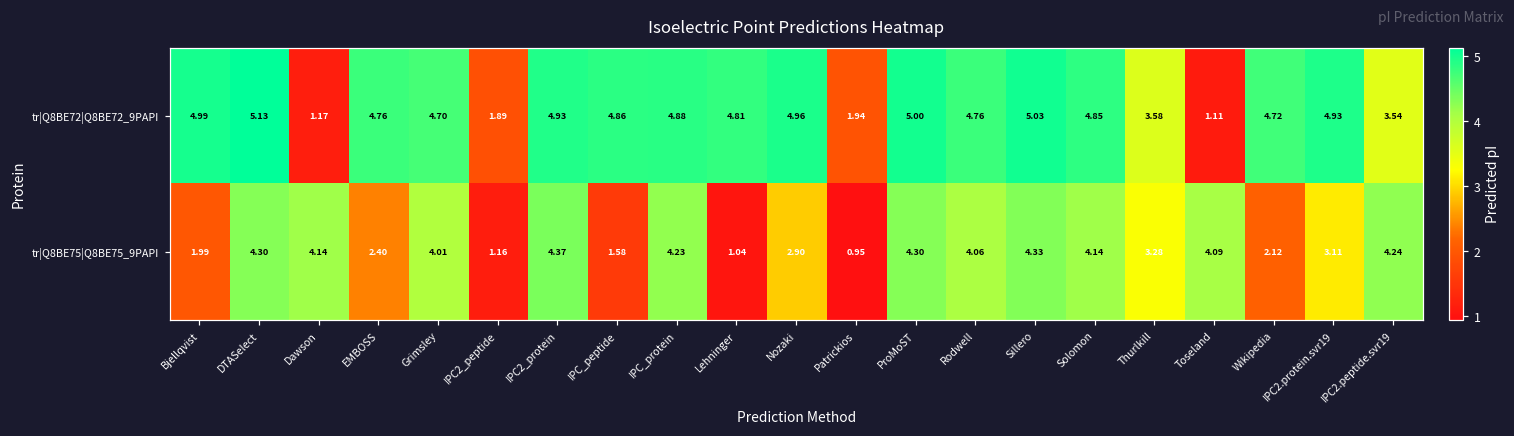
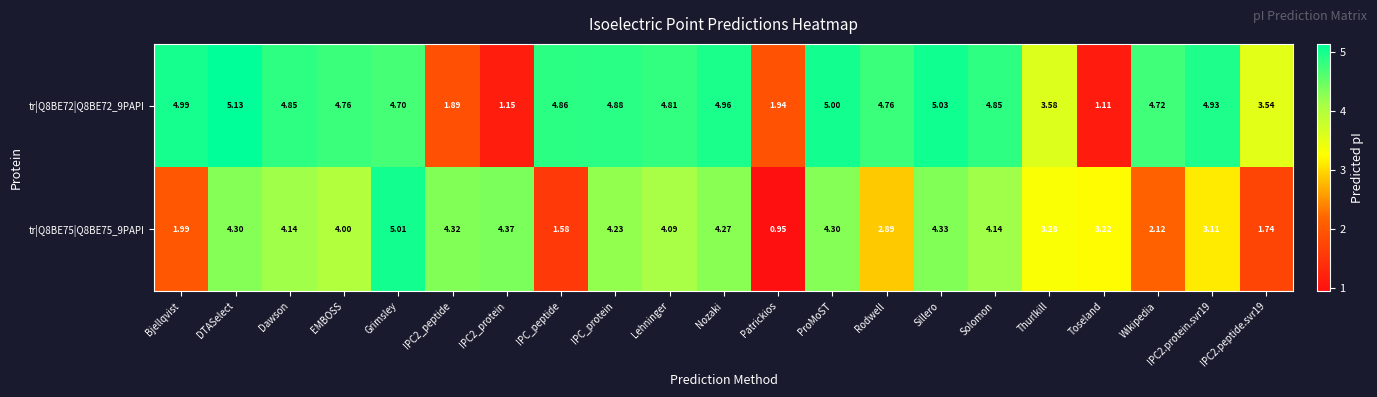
tr|Q8BE72|Q8BE72_9PAPI, Dawson: 1.17 -> 4.85
tr|Q8BE72|Q8BE72_9PAPI, IPC2_protein: 4.93 -> 1.15
tr|Q8BE75|Q8BE75_9PAPI, EMBOSS: 2.40 -> 4.00
tr|Q8BE75|Q8BE75_9PAPI, Grimsley: 4.01 -> 5.01
tr|Q8BE75|Q8BE75_9PAPI, IPC2_peptide: 1.16 -> 4.32
tr|Q8BE75|Q8BE75_9PAPI, Lehninger: 1.04 -> 4.09
tr|Q8BE75|Q8BE75_9PAPI, Nozaki: 2.90 -> 4.27
tr|Q8BE75|Q8BE75_9PAPI, Rodwell: 4.06 -> 2.89
tr|Q8BE75|Q8BE75_9PAPI, Toseland: 4.09 -> 3.22
tr|Q8BE75|Q8BE75_9PAPI, IPC2.peptide.svr19: 4.24 -> 1.74
